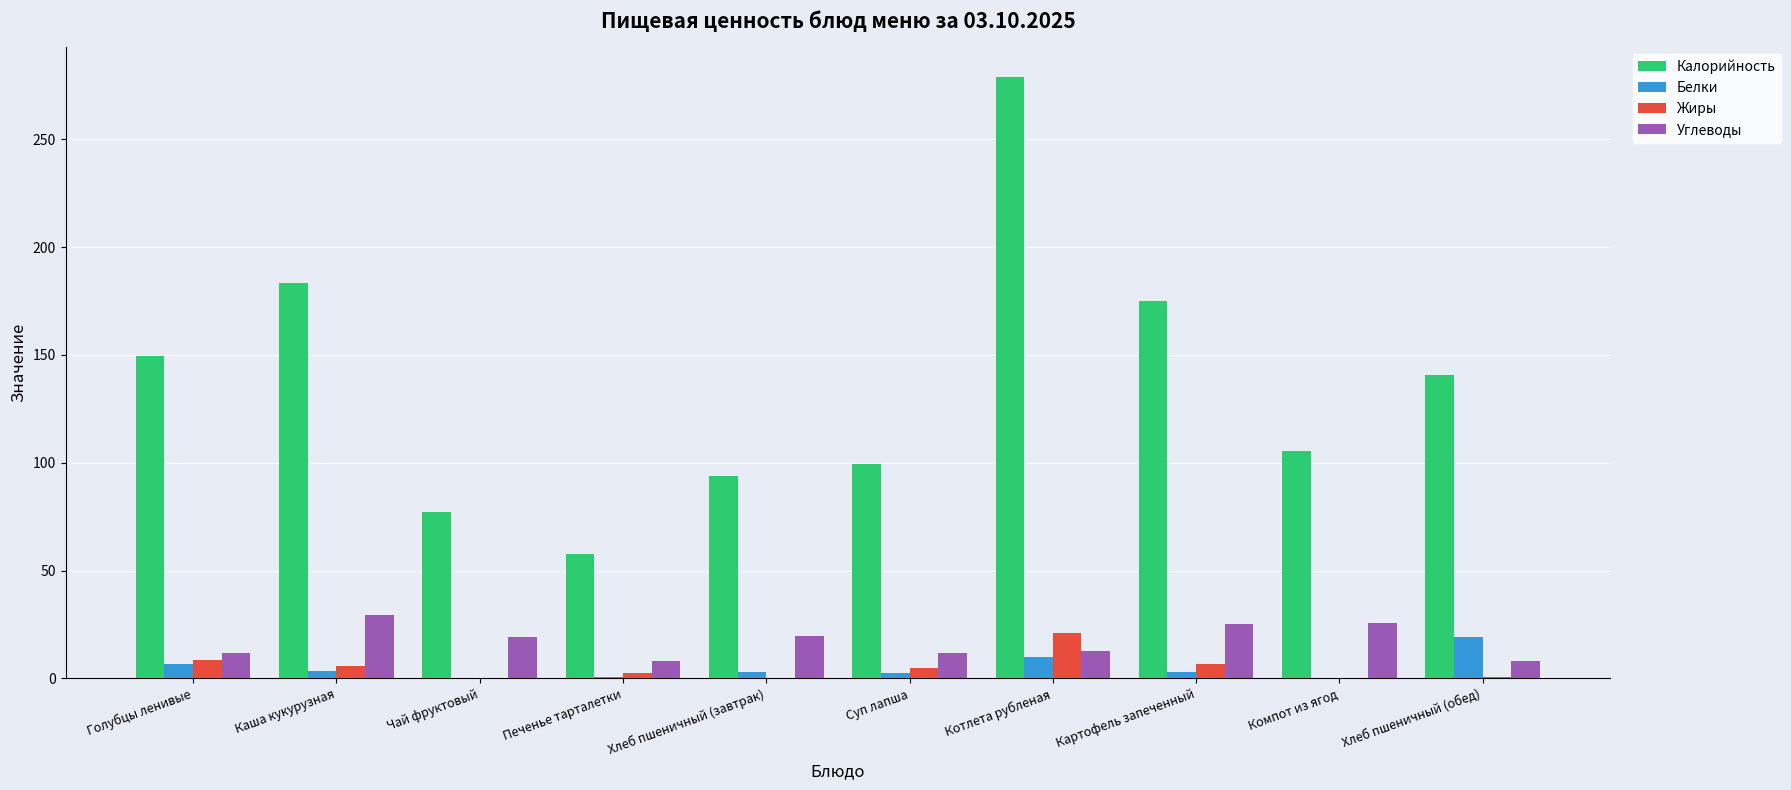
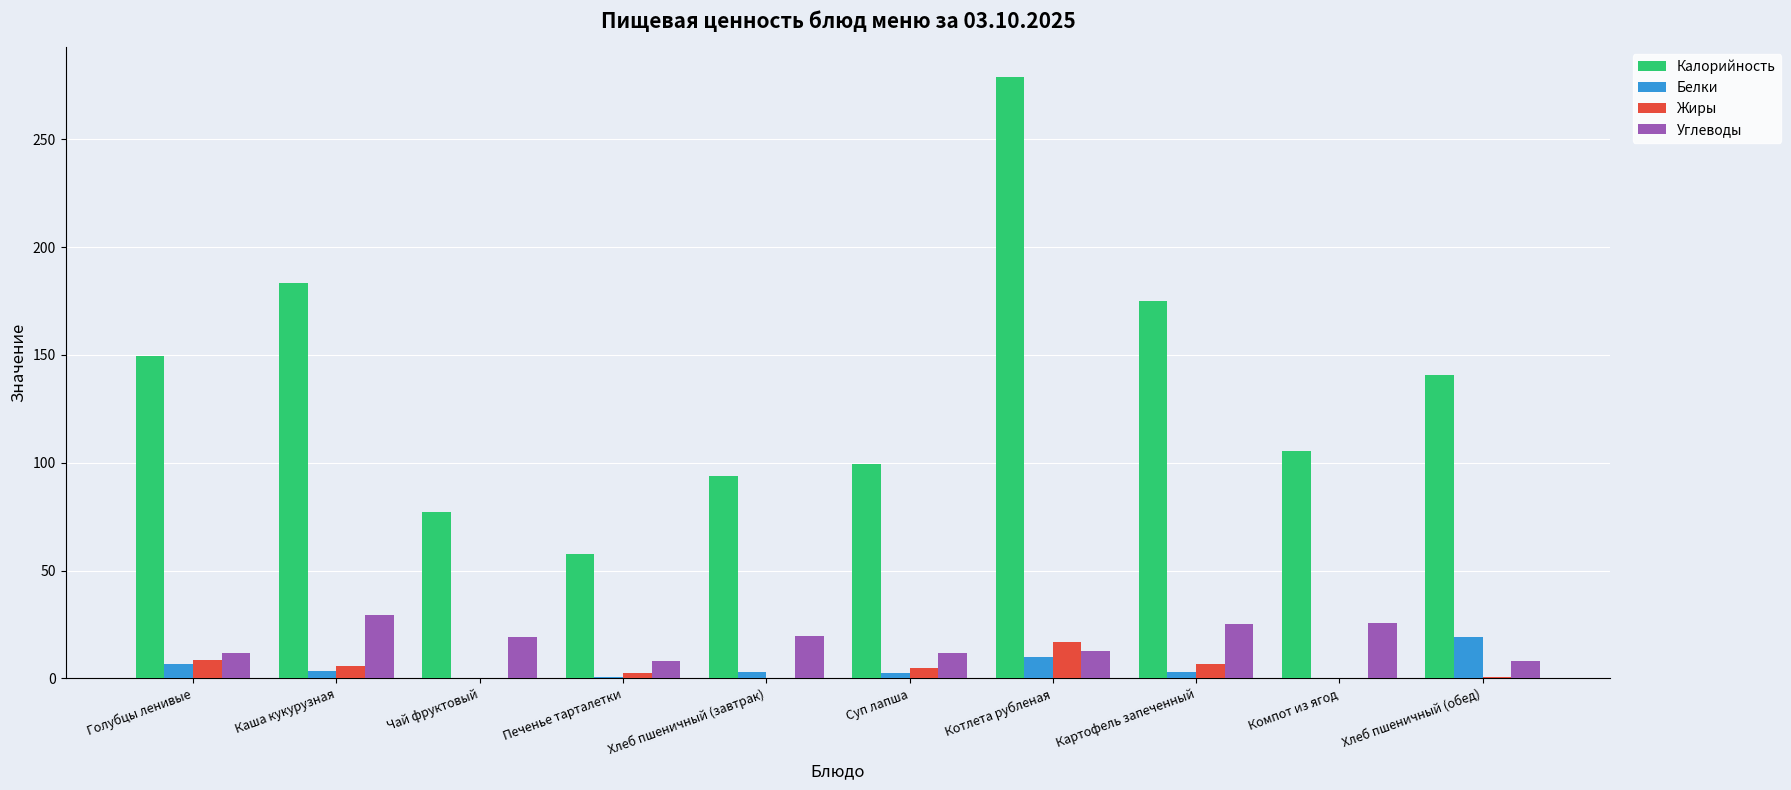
Жиры, Котлета рубленая: 21 -> 17
